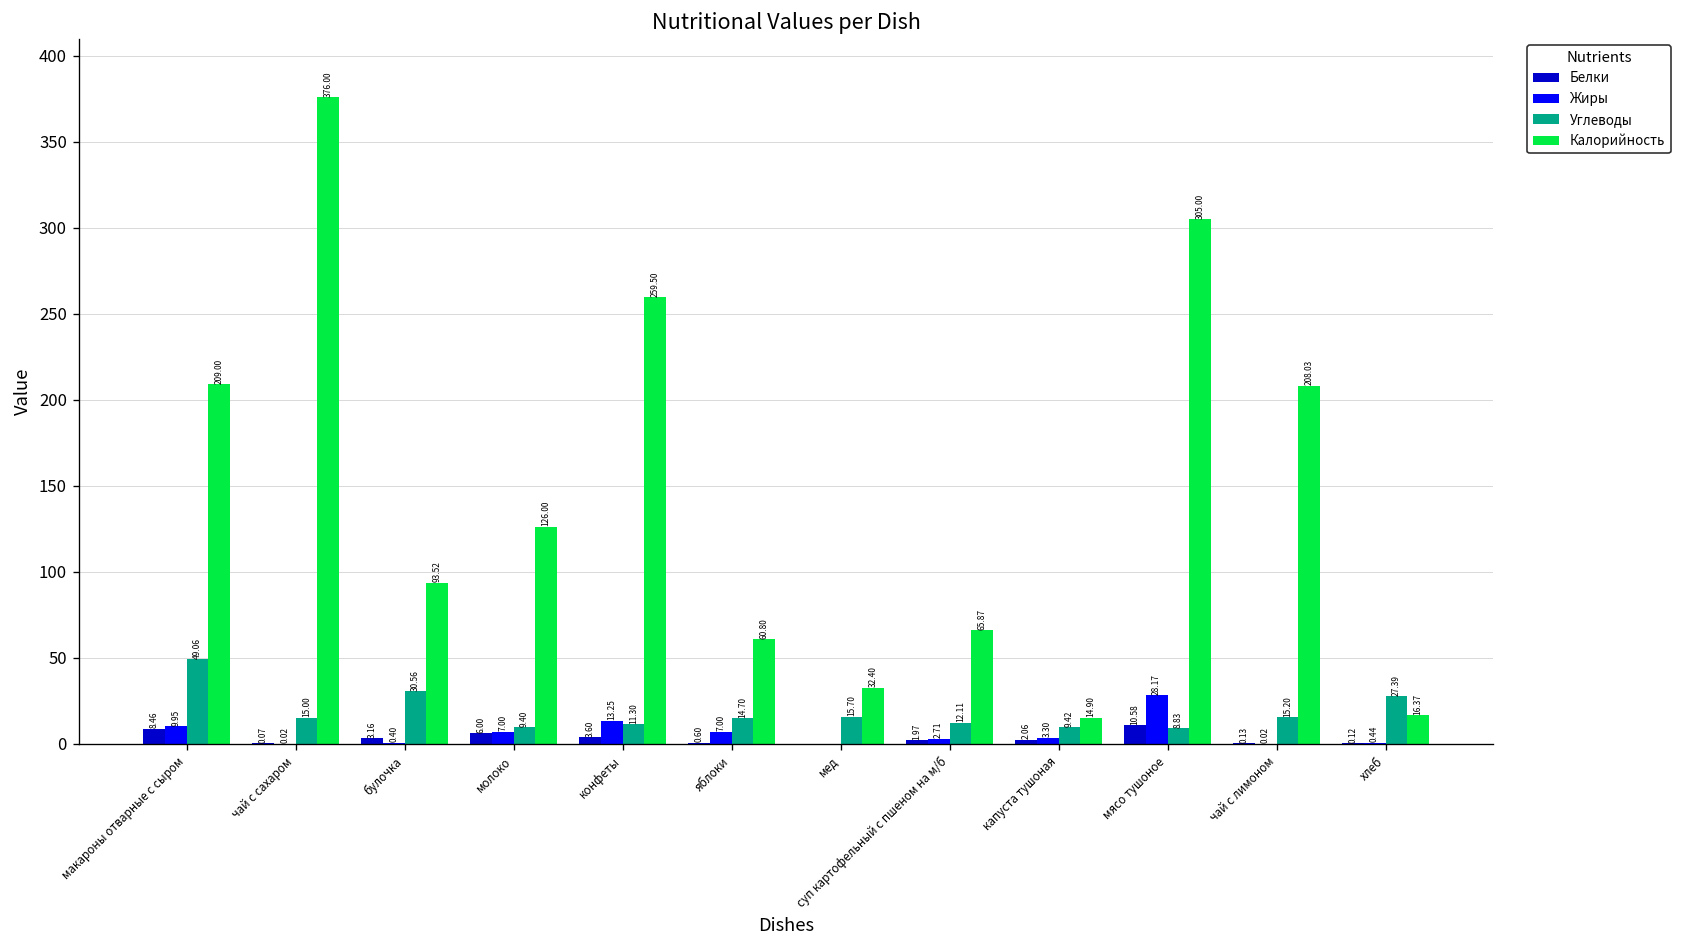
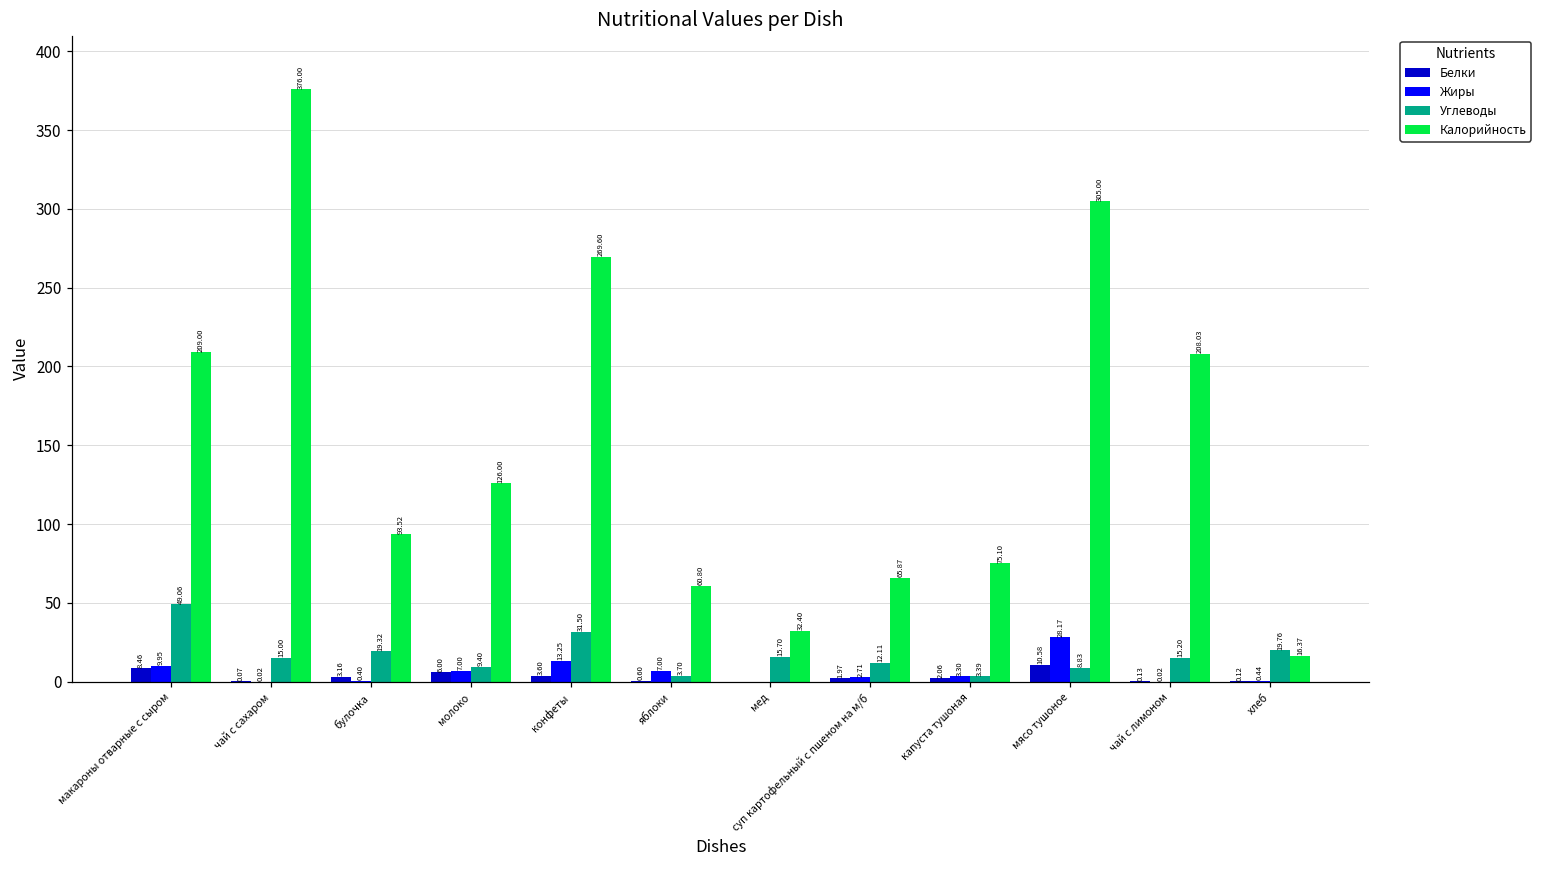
Углеводы, булочка: 30.56 -> 19.32
Углеводы, конфеты: 11.30 -> 31.50
Калорийность, конфеты: 259.50 -> 269.60
Углеводы, яблоки: 14.70 -> 3.70
Углеводы, капуста тушоная: 9.42 -> 3.39
Калорийность, капуста тушоная: 14.90 -> 75.10
Углеводы, хлеб: 27.39 -> 19.76
